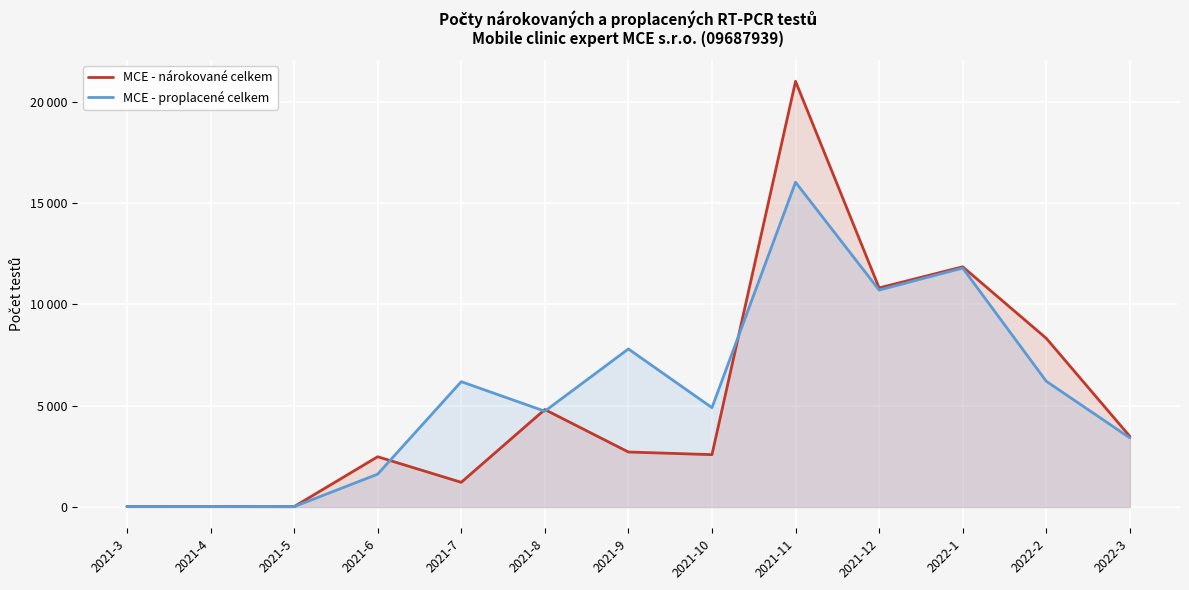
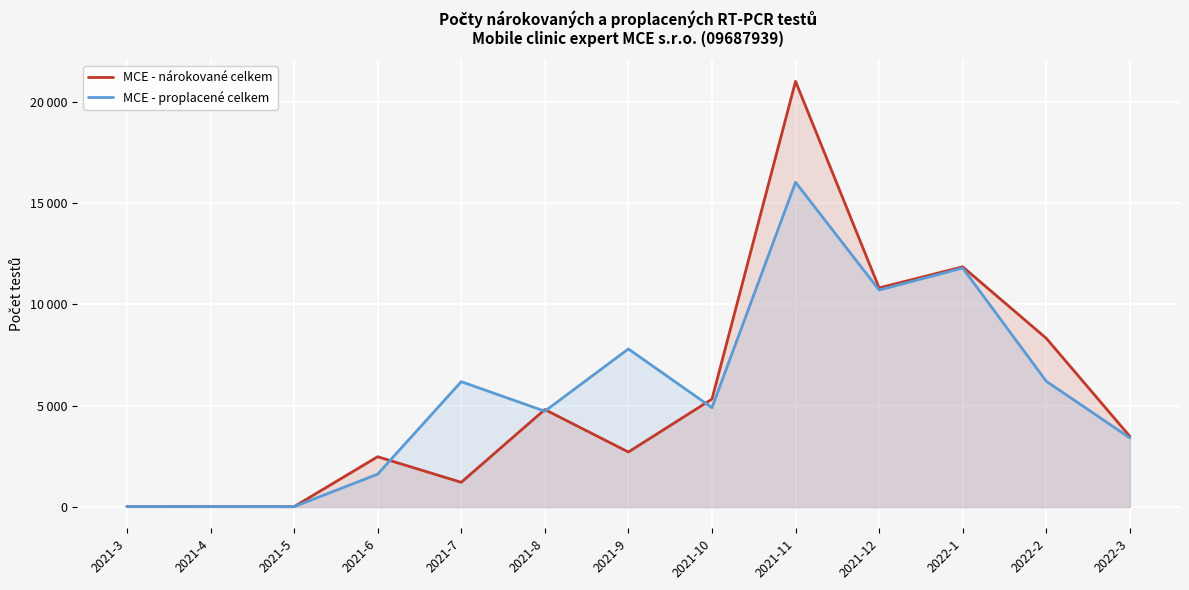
MCE - nárokované celkem, 2021-10: 2600 -> 5300
